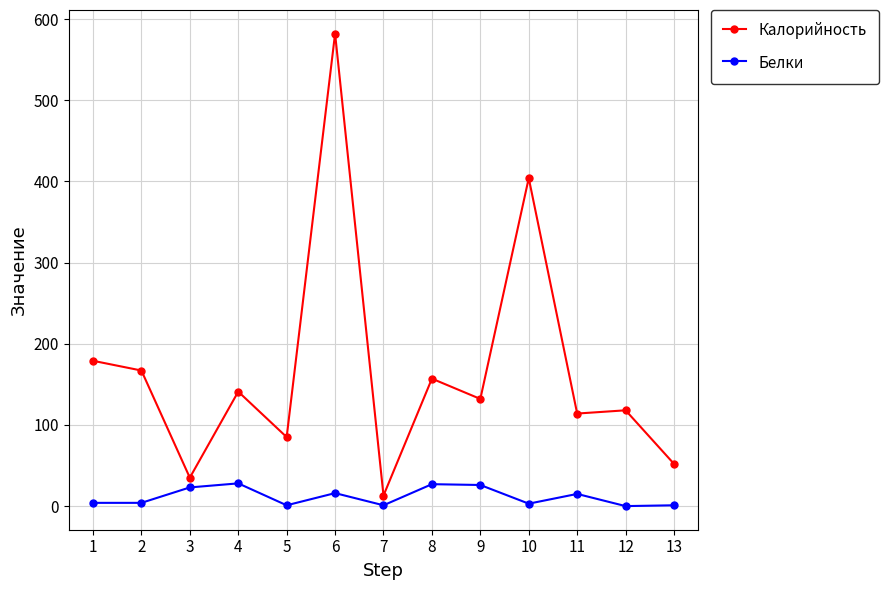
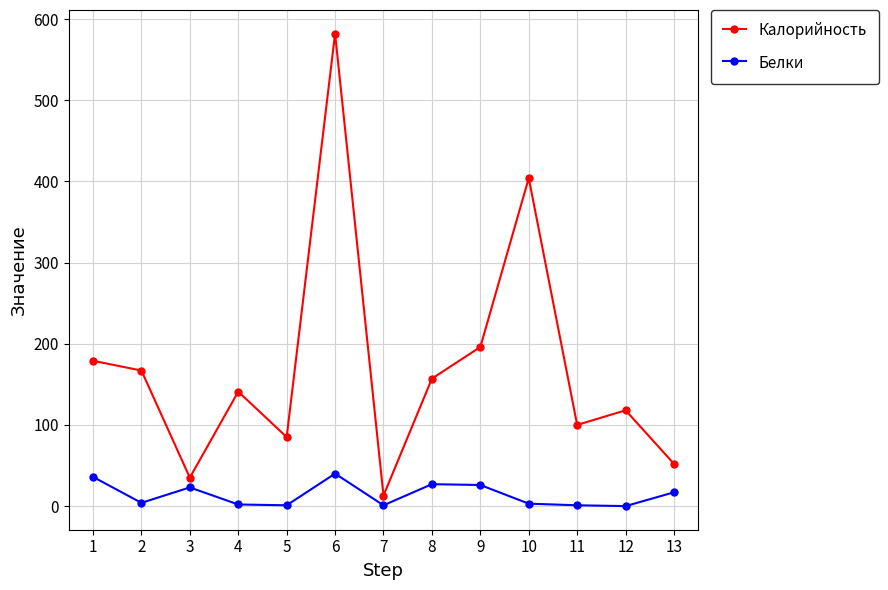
Белки, 1: 0 -> 40
Белки, 4: 30 -> 0
Белки, 6: 20 -> 40
Калорийность, 9: 130 -> 200
Калорийность, 11: 110 -> 100
Белки, 11: 20 -> 0
Белки, 13: 0 -> 20
